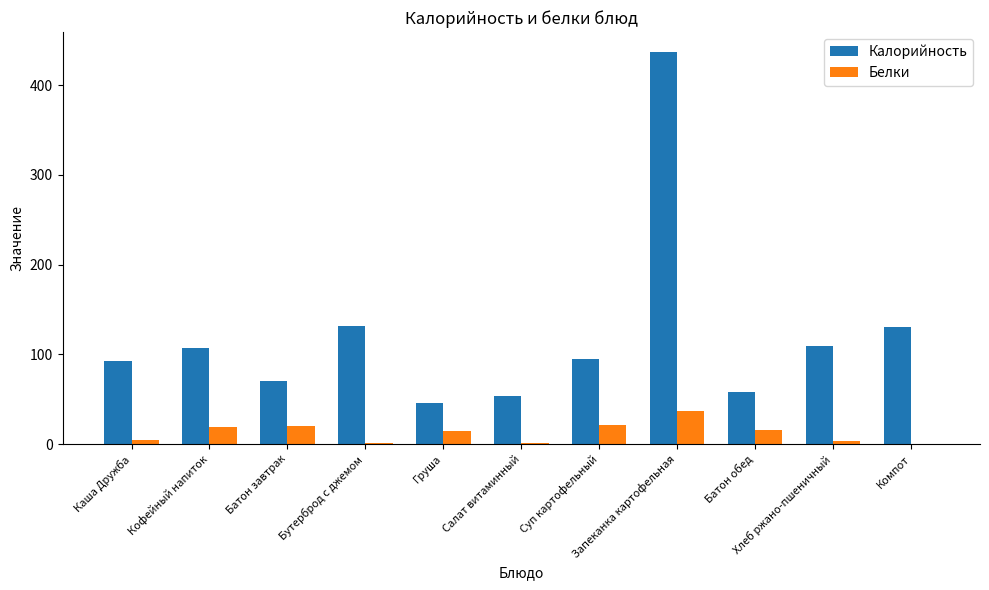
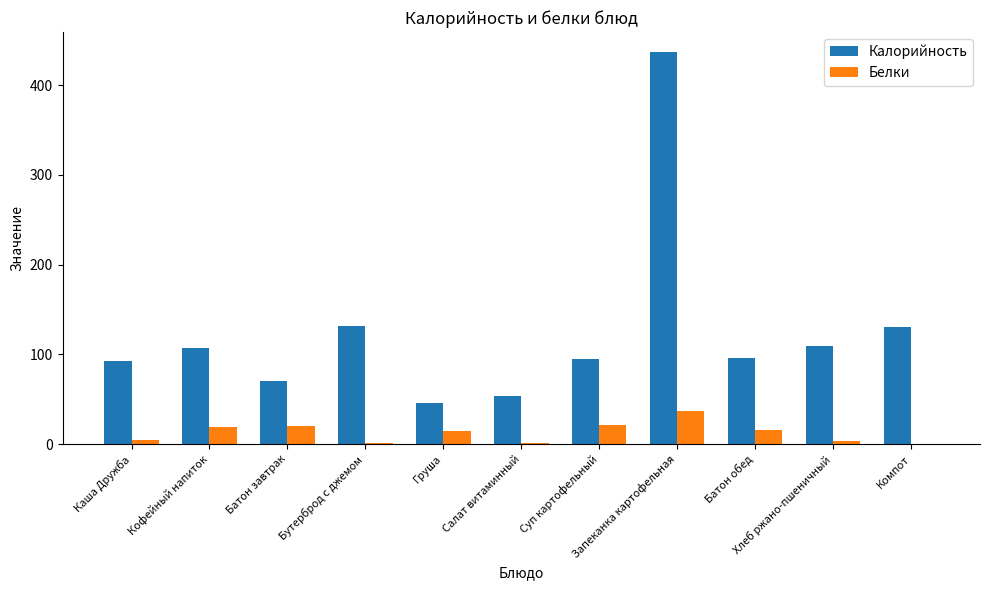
Калорийность, Батон обед: 60 -> 100
